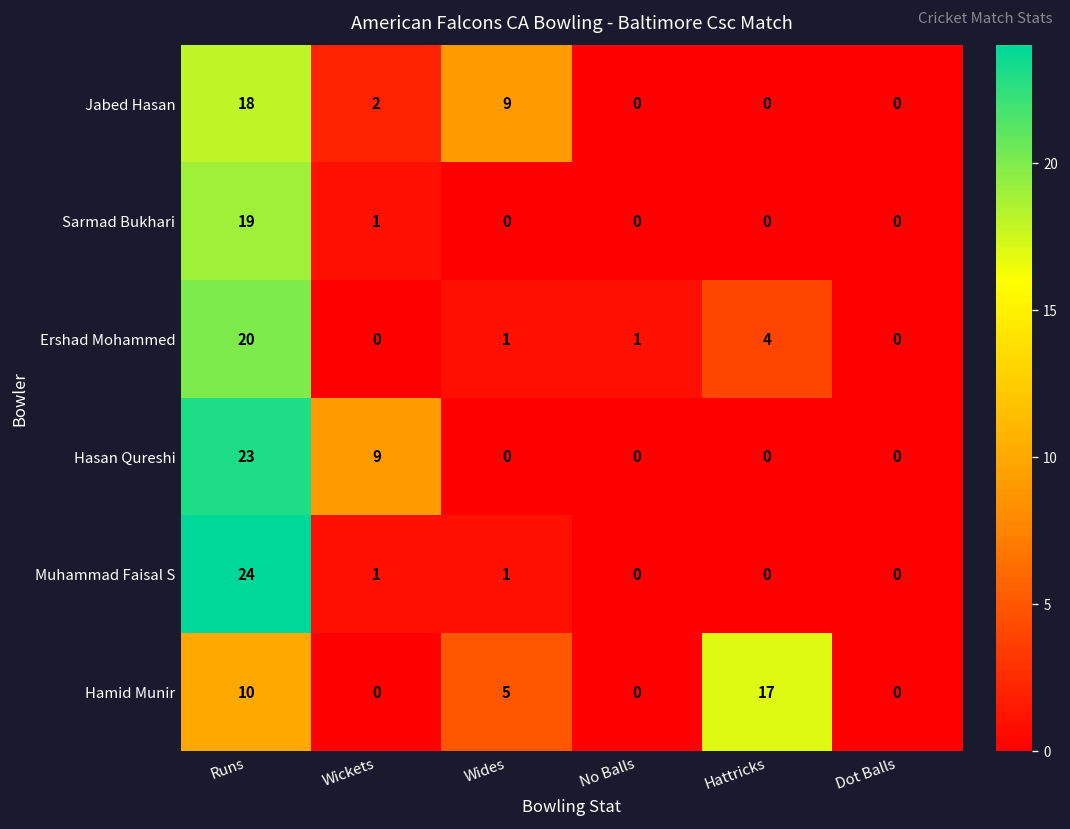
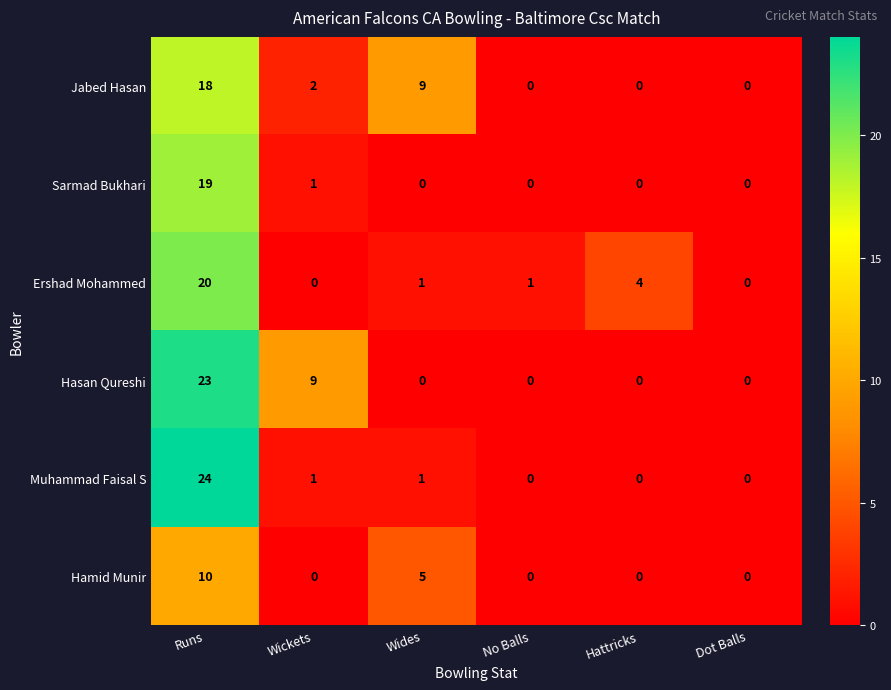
Hamid Munir, Hattricks: 17 -> 0
